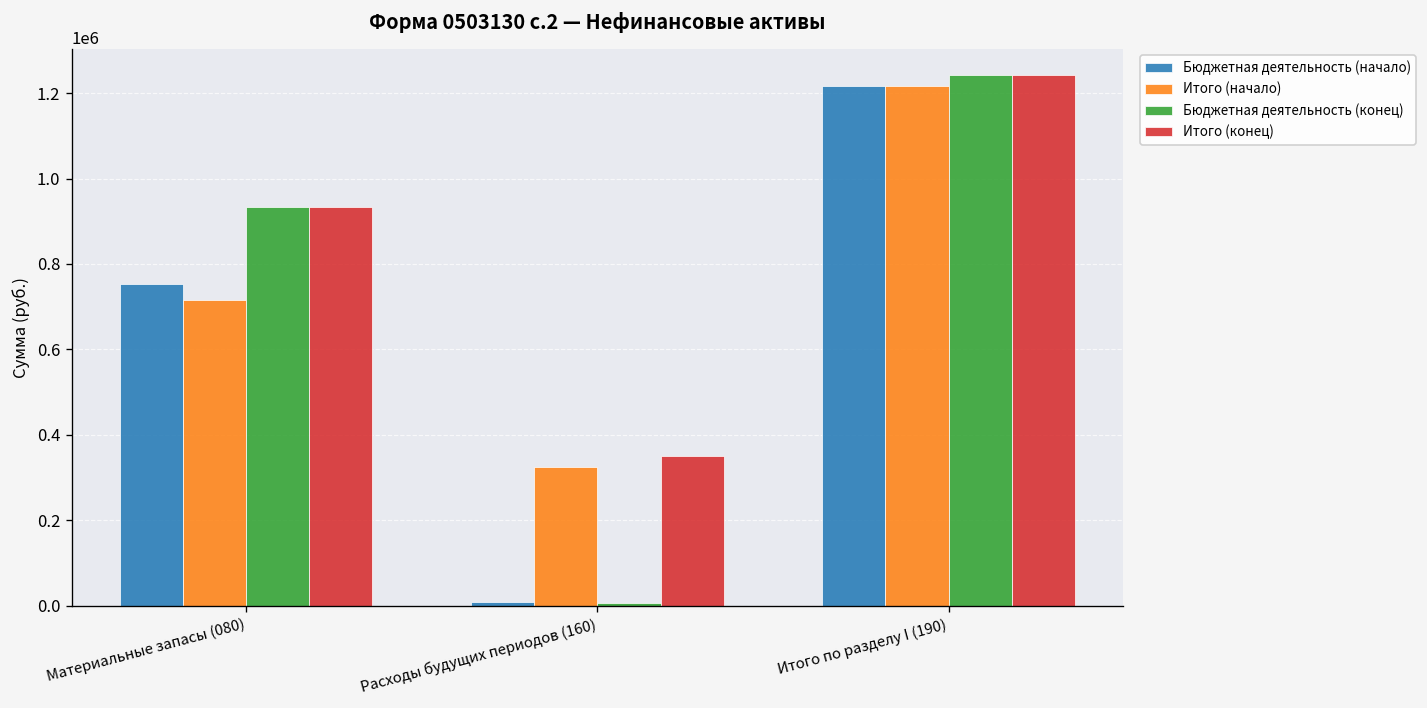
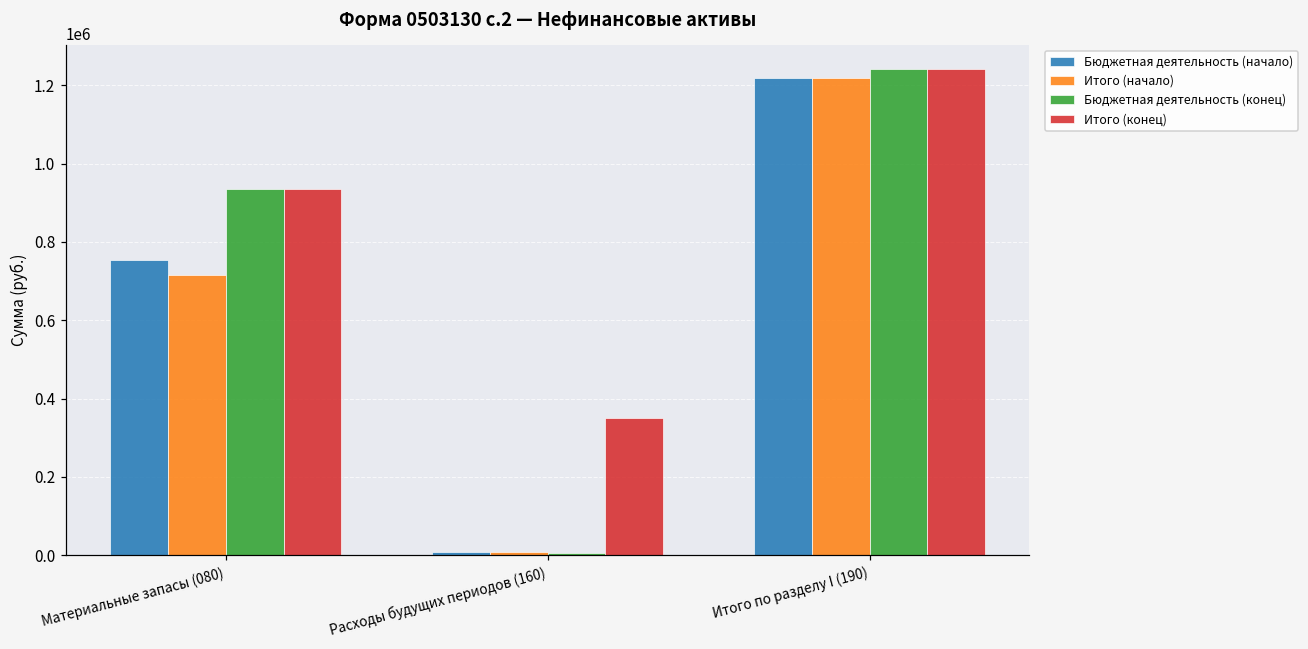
Итого (начало), Расходы будущих периодов (160): 320000 -> 10000
